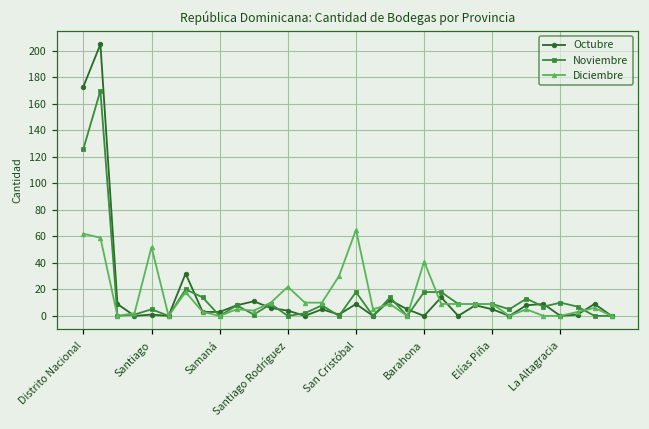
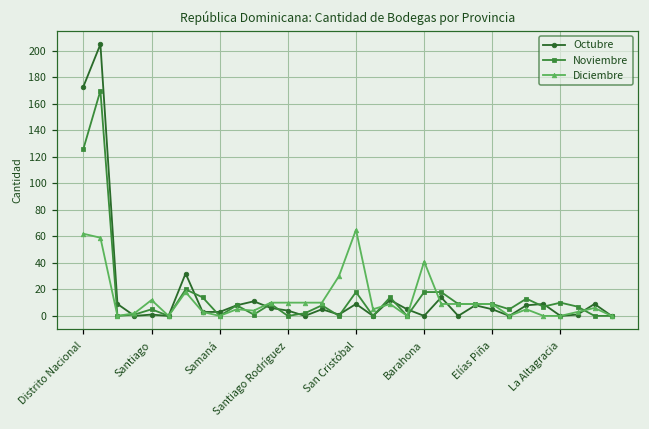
Diciembre, Santiago: 52 -> 12
Diciembre, Santiago Rodríguez: 22 -> 10
